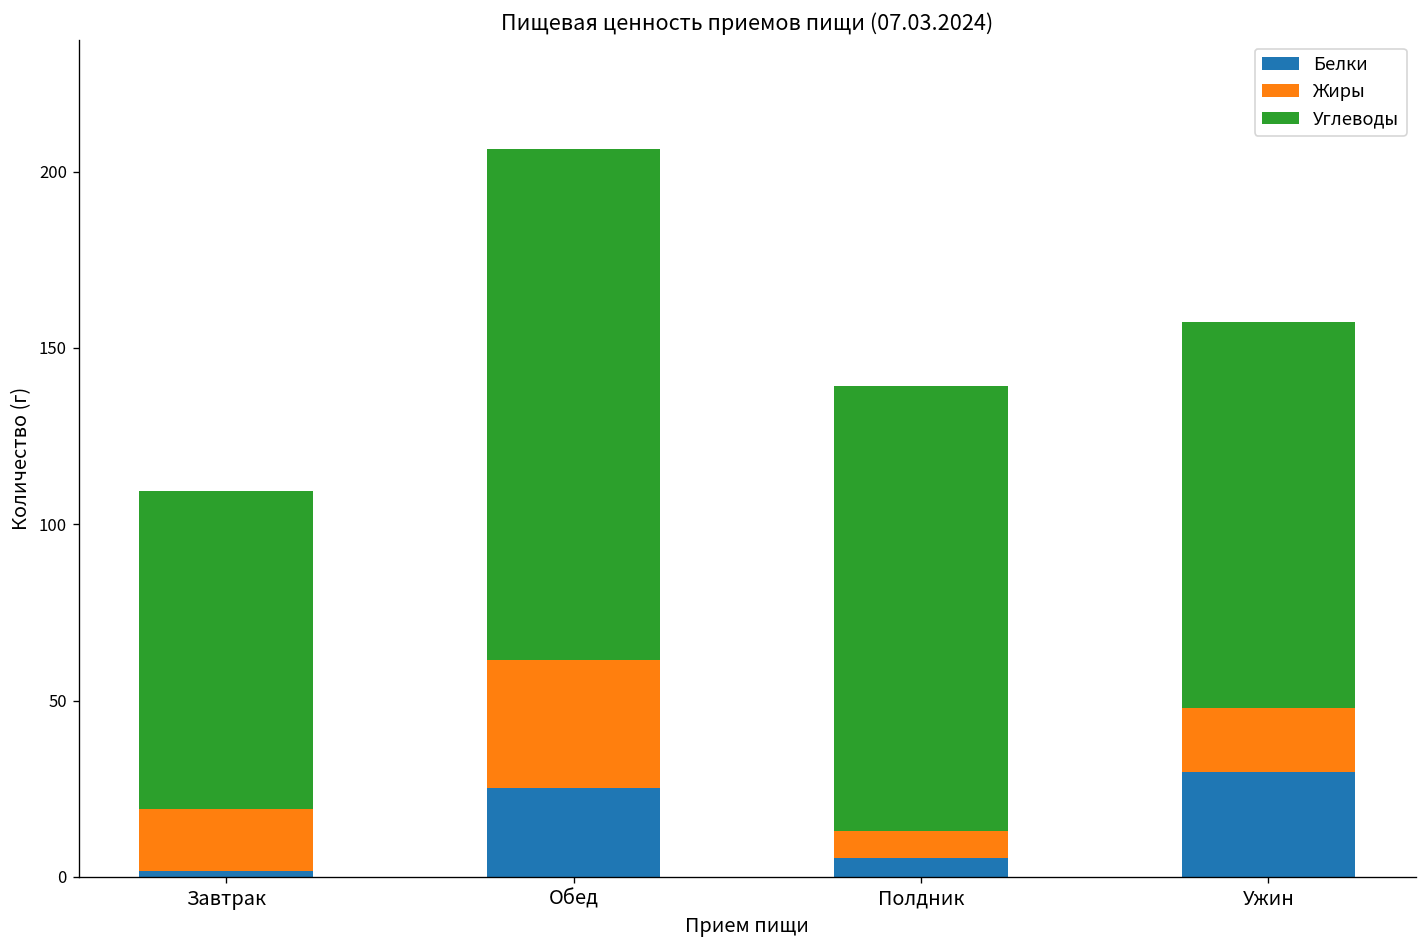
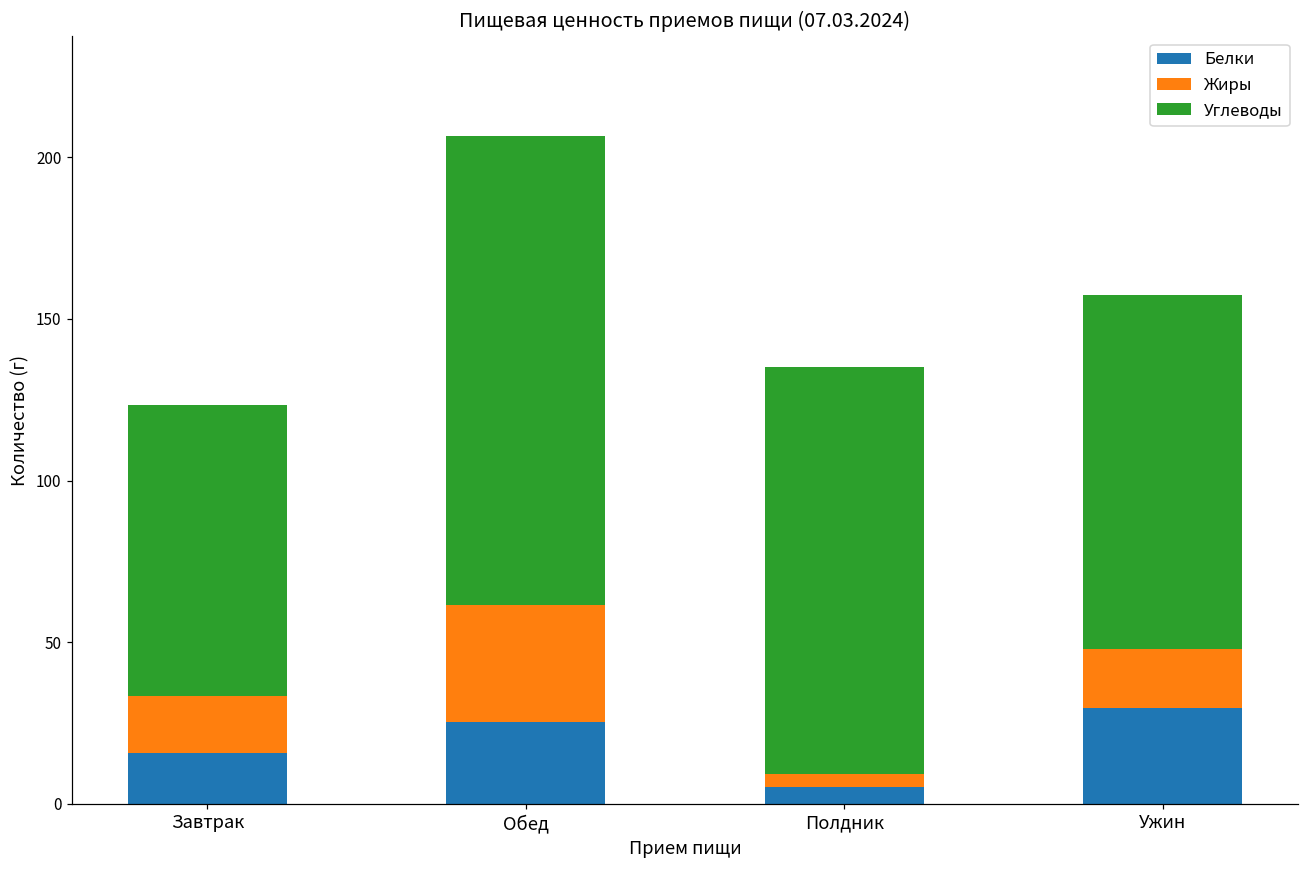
Белки, Завтрак: 2 -> 16
Жиры, Полдник: 8 -> 4
